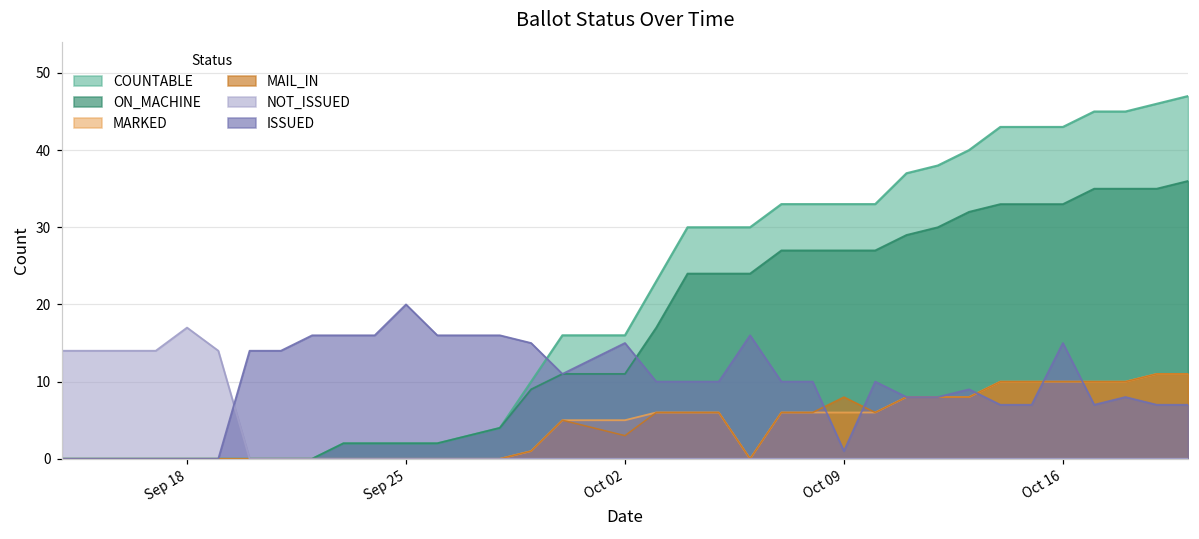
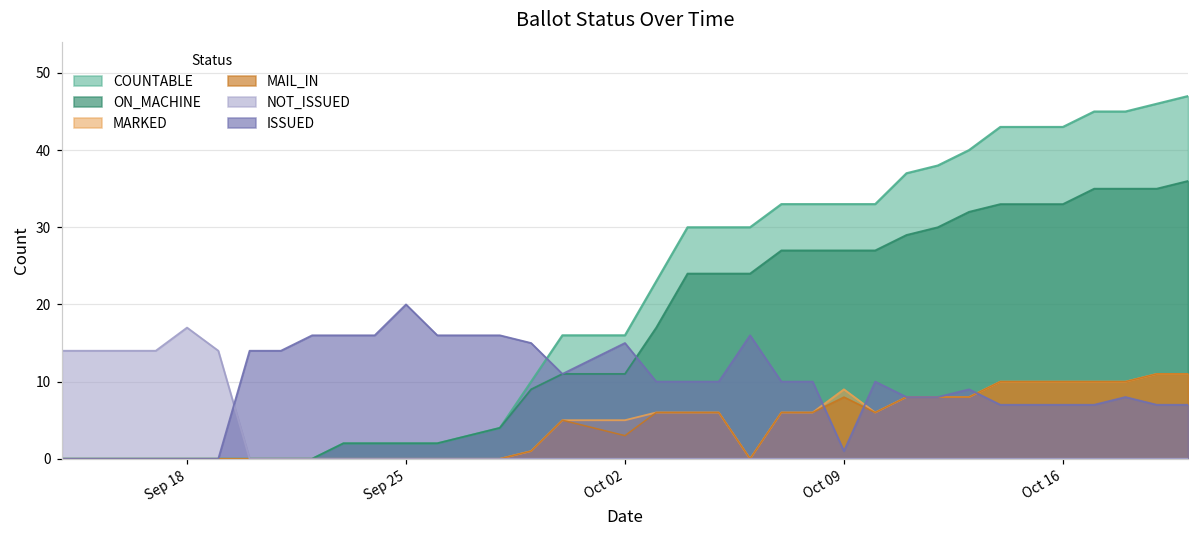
MARKED, Oct 09: 6 -> 9
ISSUED, Oct 16: 15 -> 7
